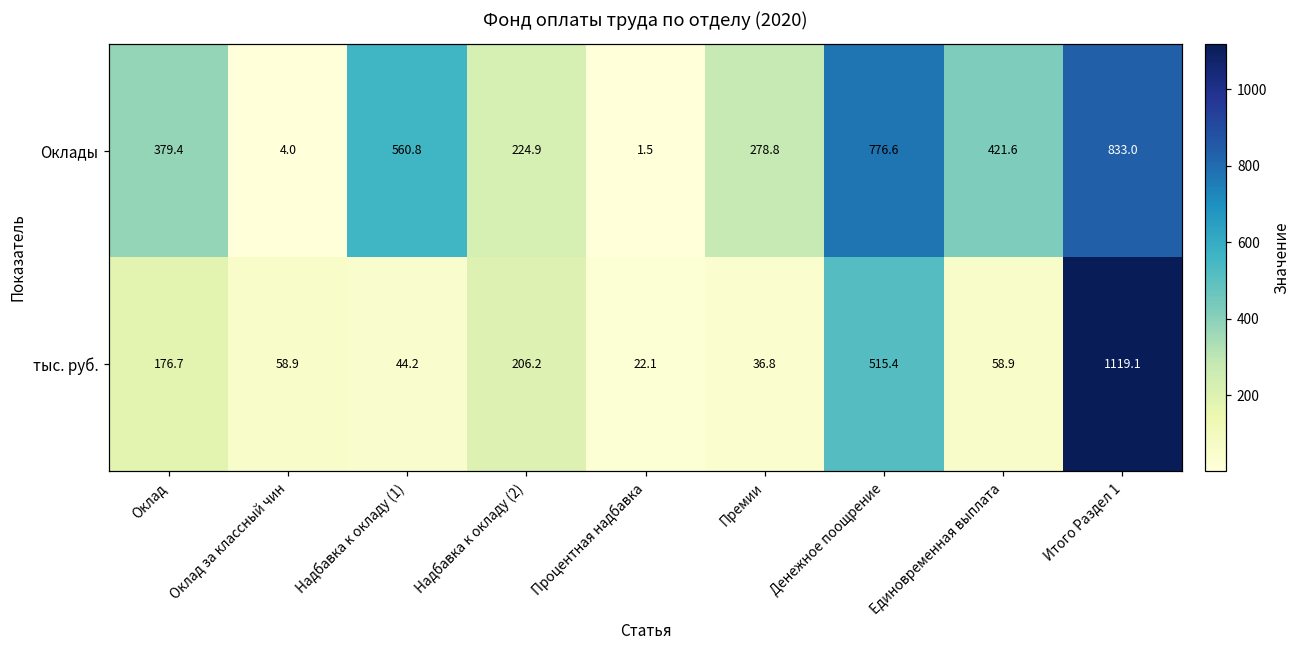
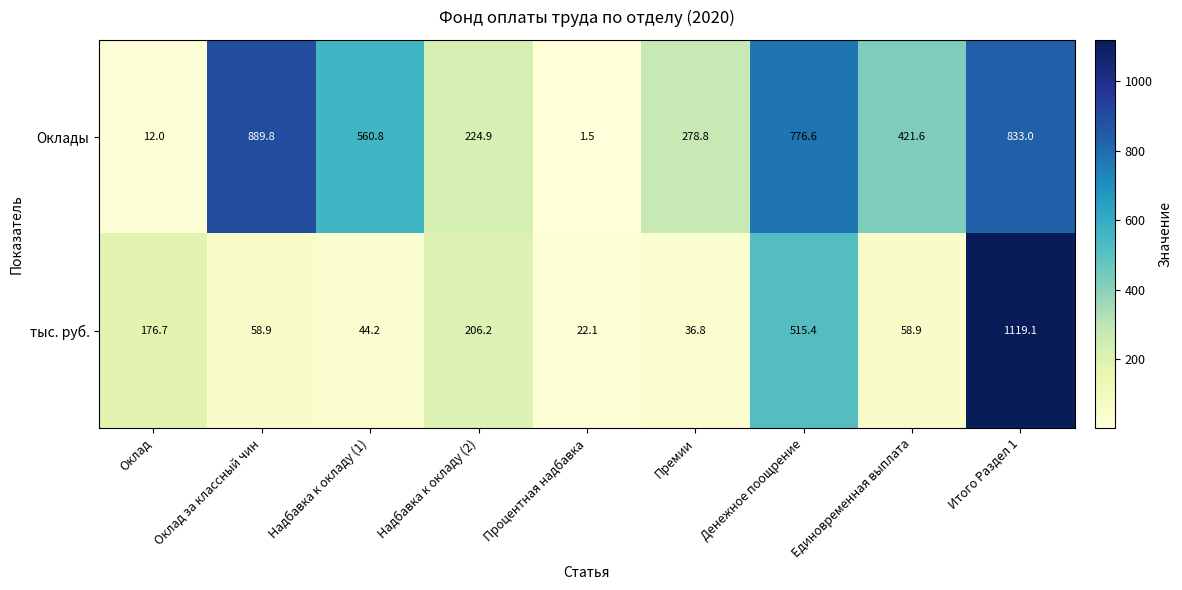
Оклады, Оклад: 379.4 -> 12.0
Оклады, Оклад за классный чин: 4.0 -> 889.8
